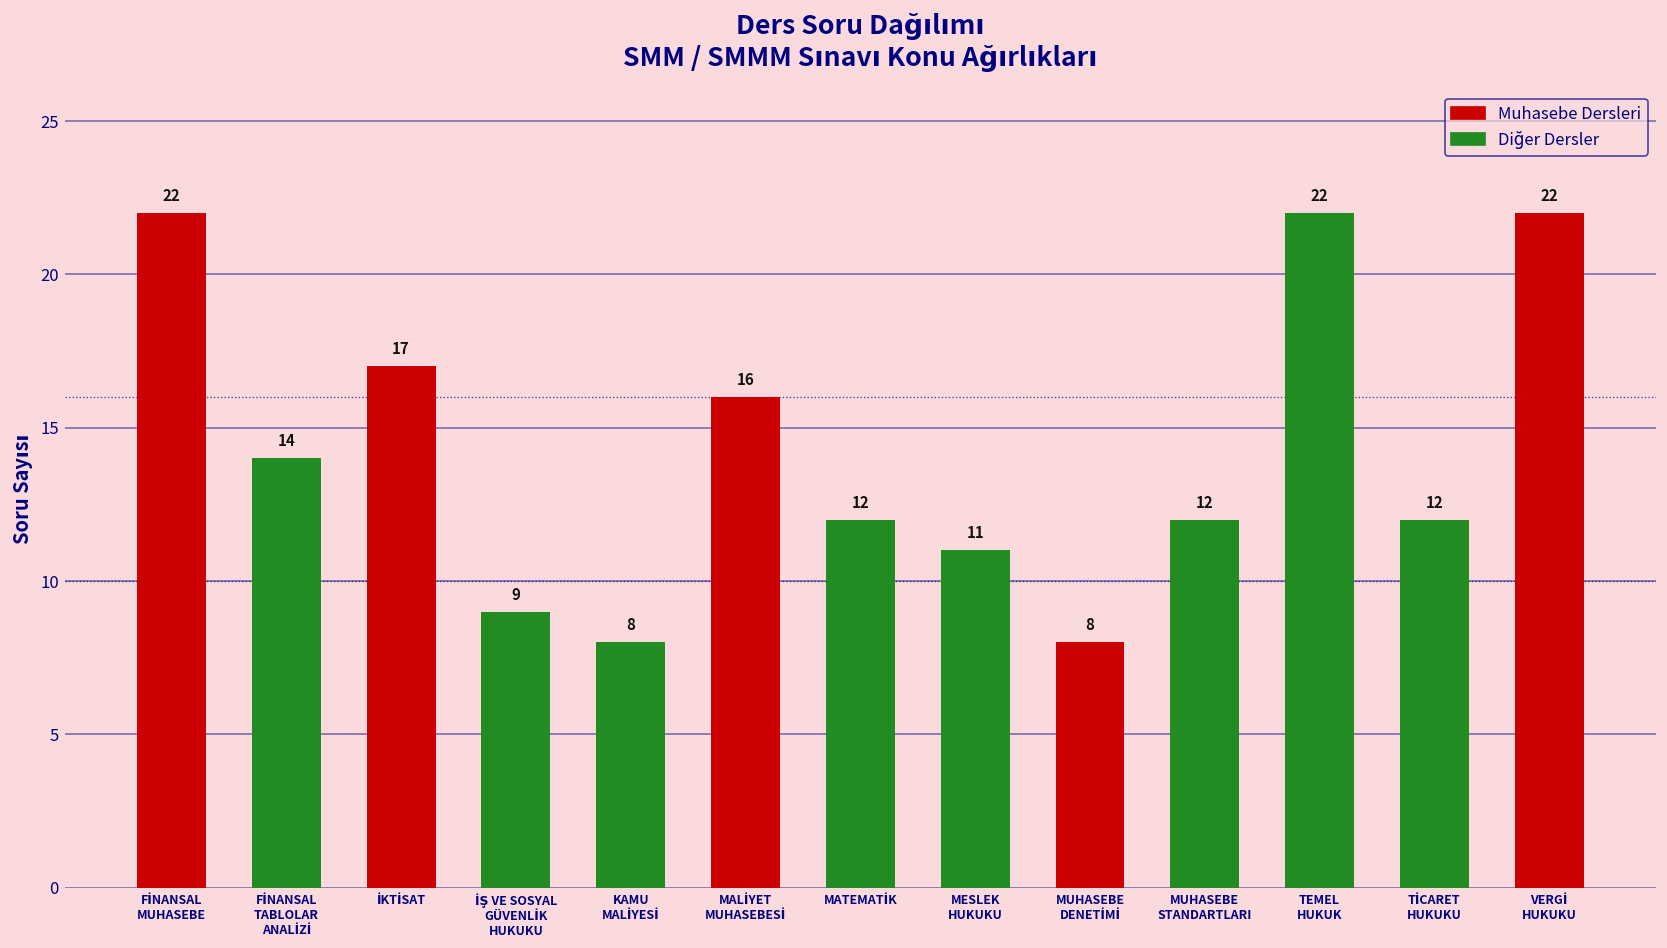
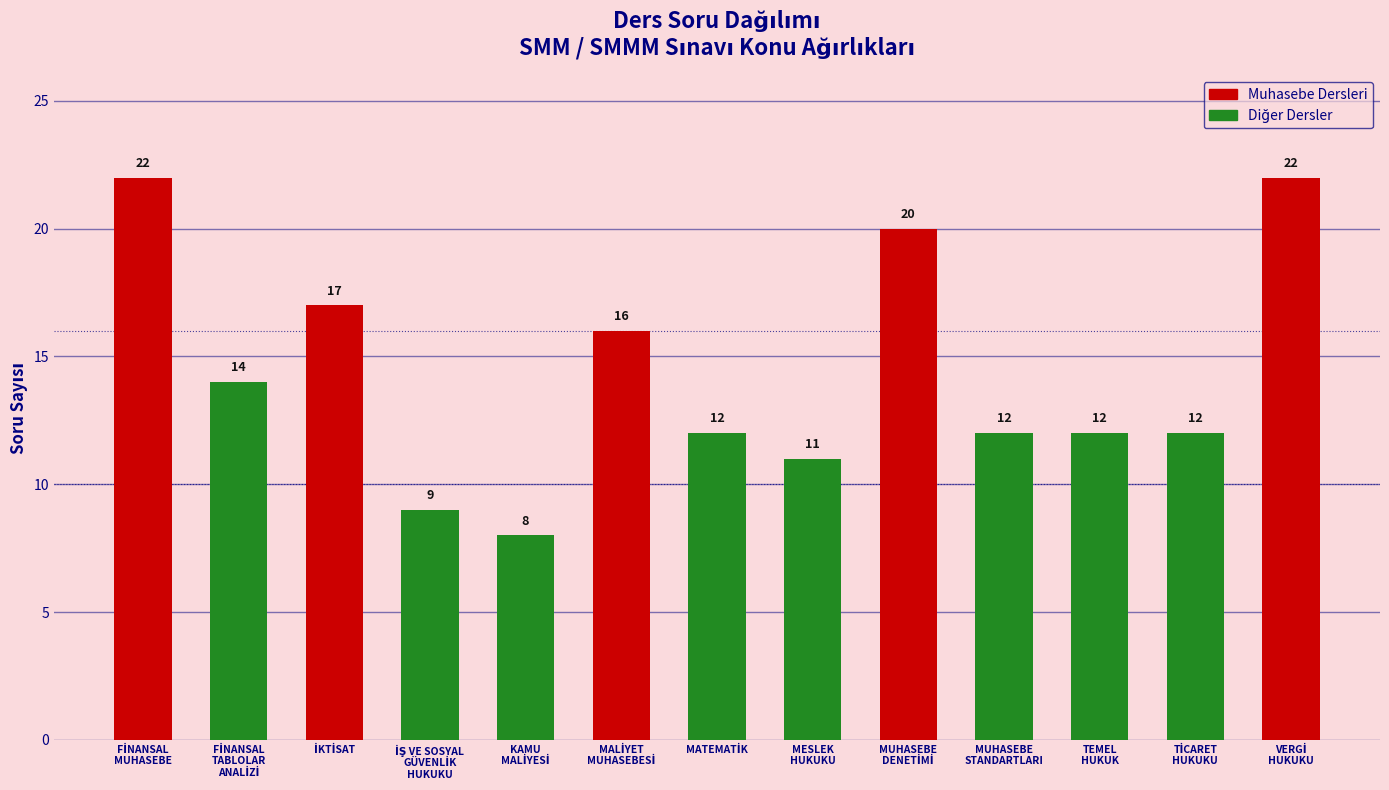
MUHASEBE DENETİMİ: 8 -> 20
TEMEL HUKUK: 22 -> 12
